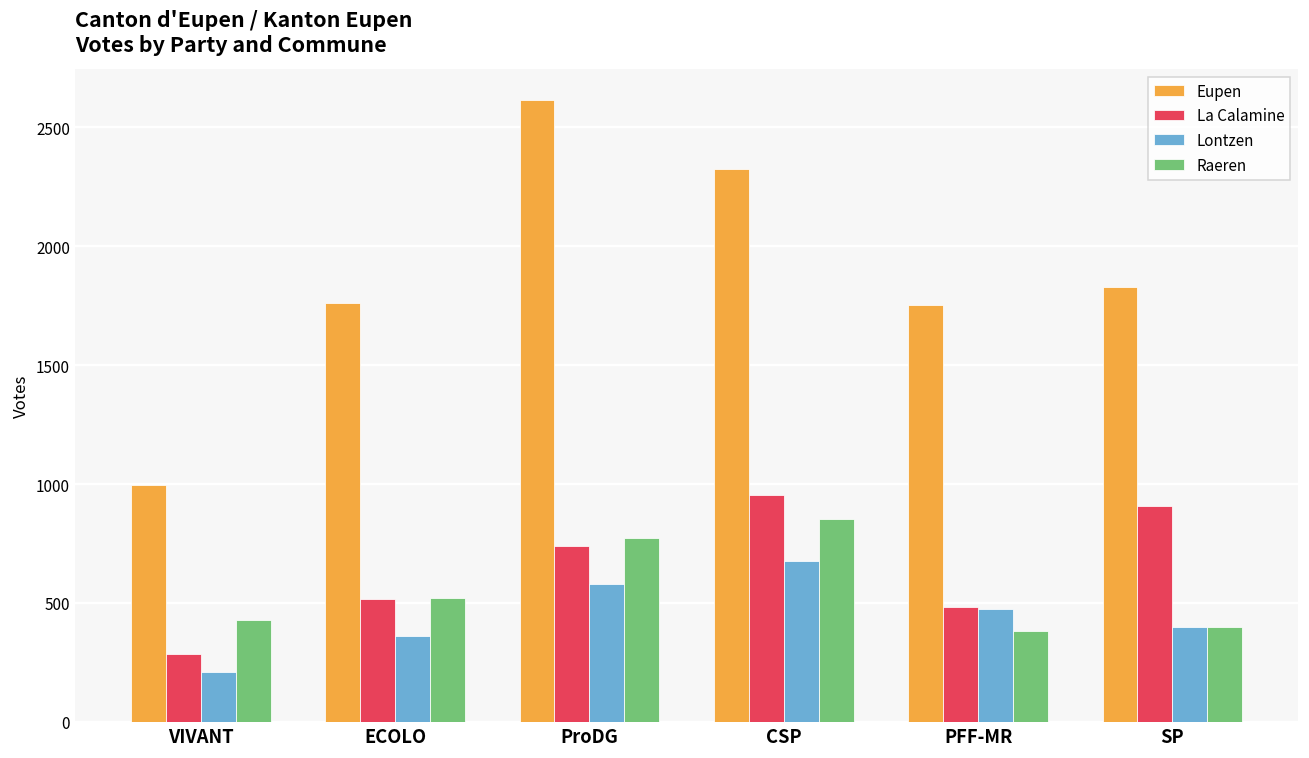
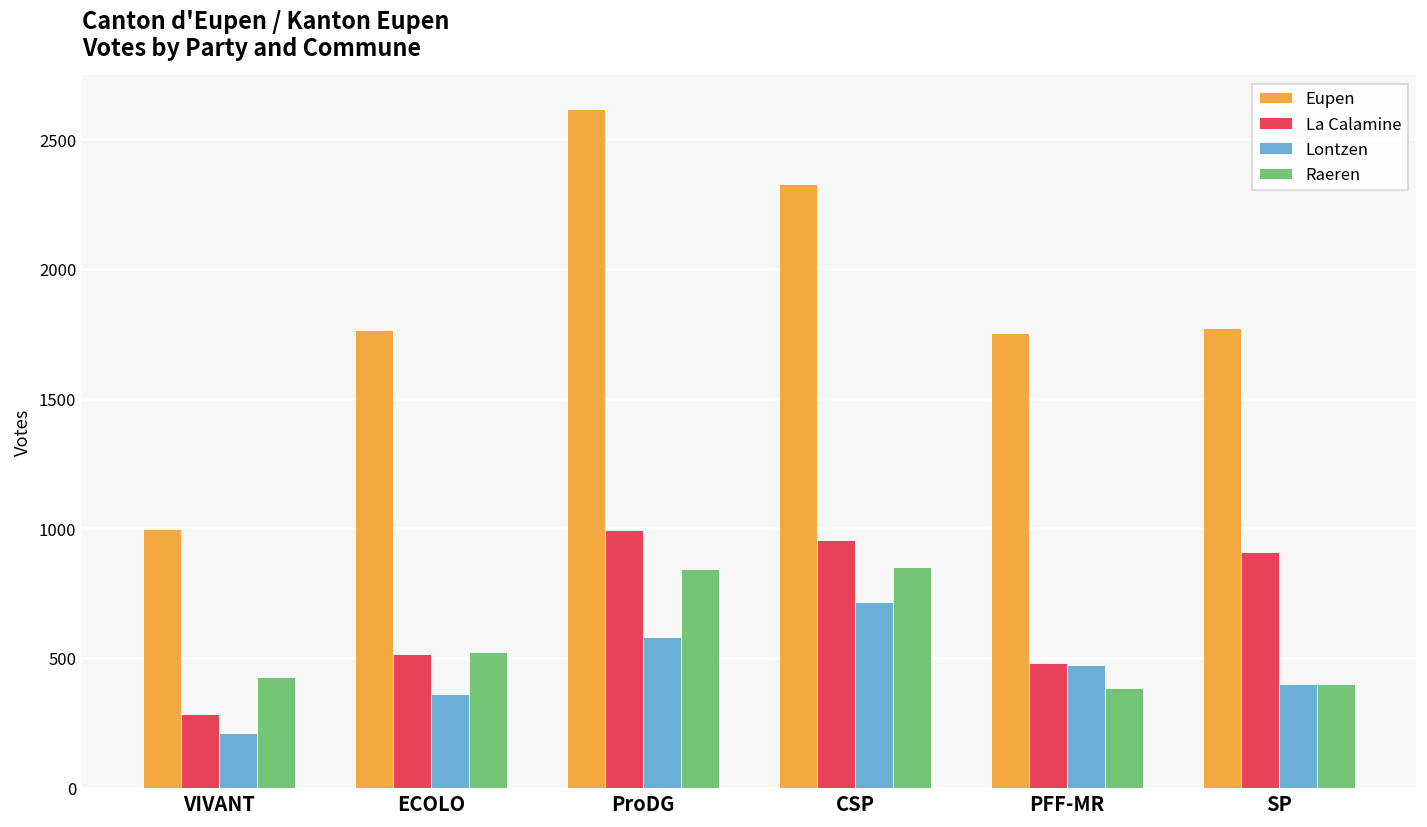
La Calamine, ProDG: 740 -> 990
Raeren, ProDG: 770 -> 840
Lontzen, CSP: 680 -> 720
Eupen, SP: 1830 -> 1770
